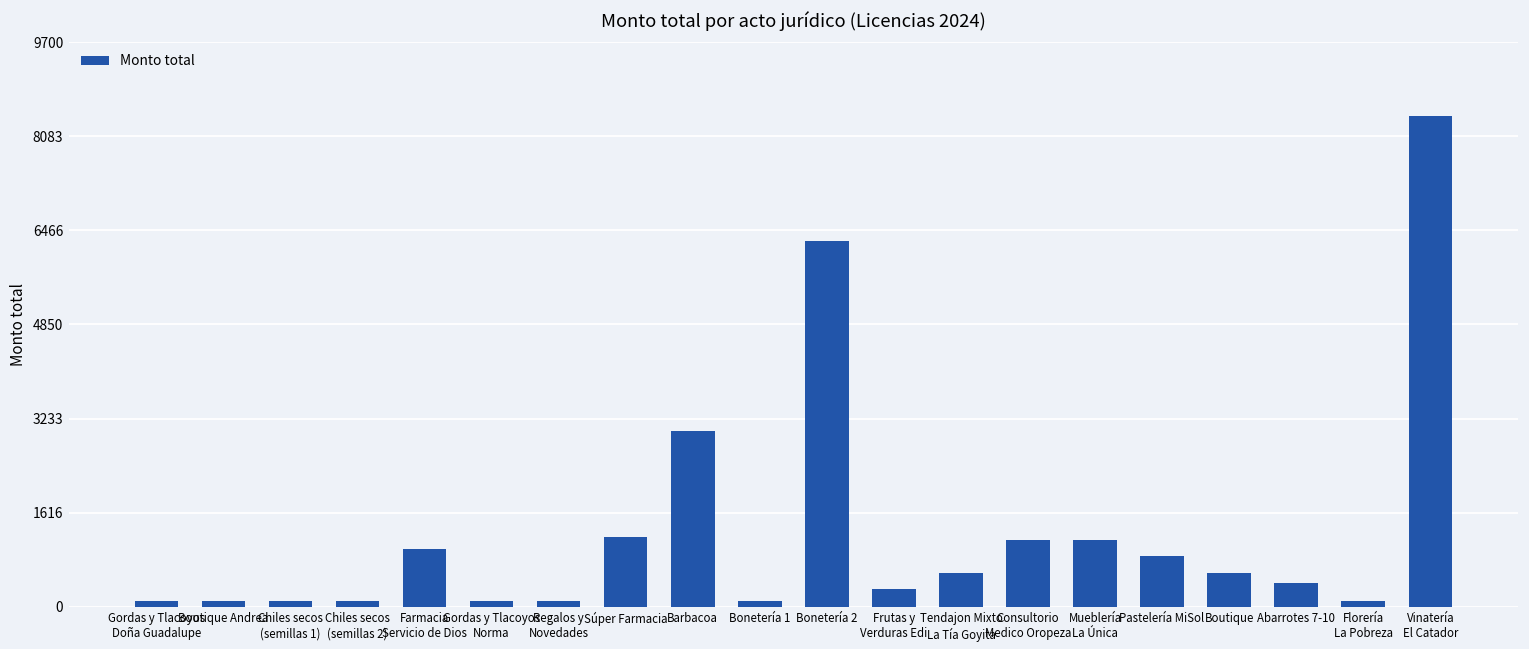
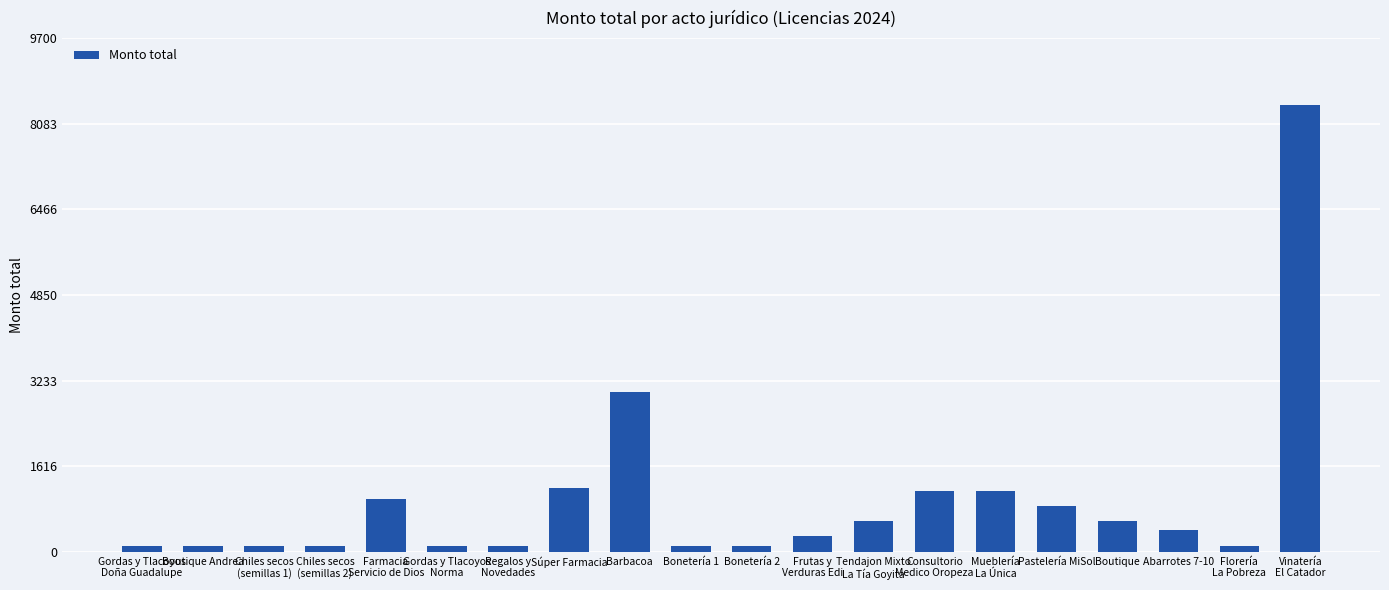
Bonetería 2: 6300 -> 100
